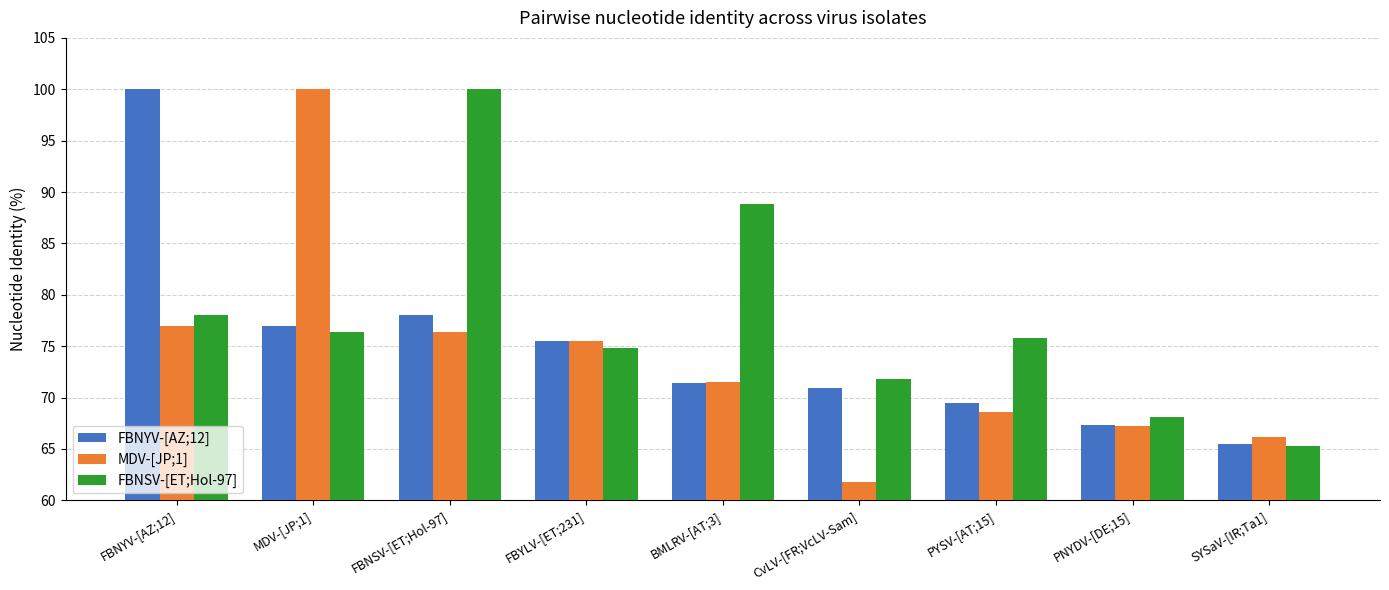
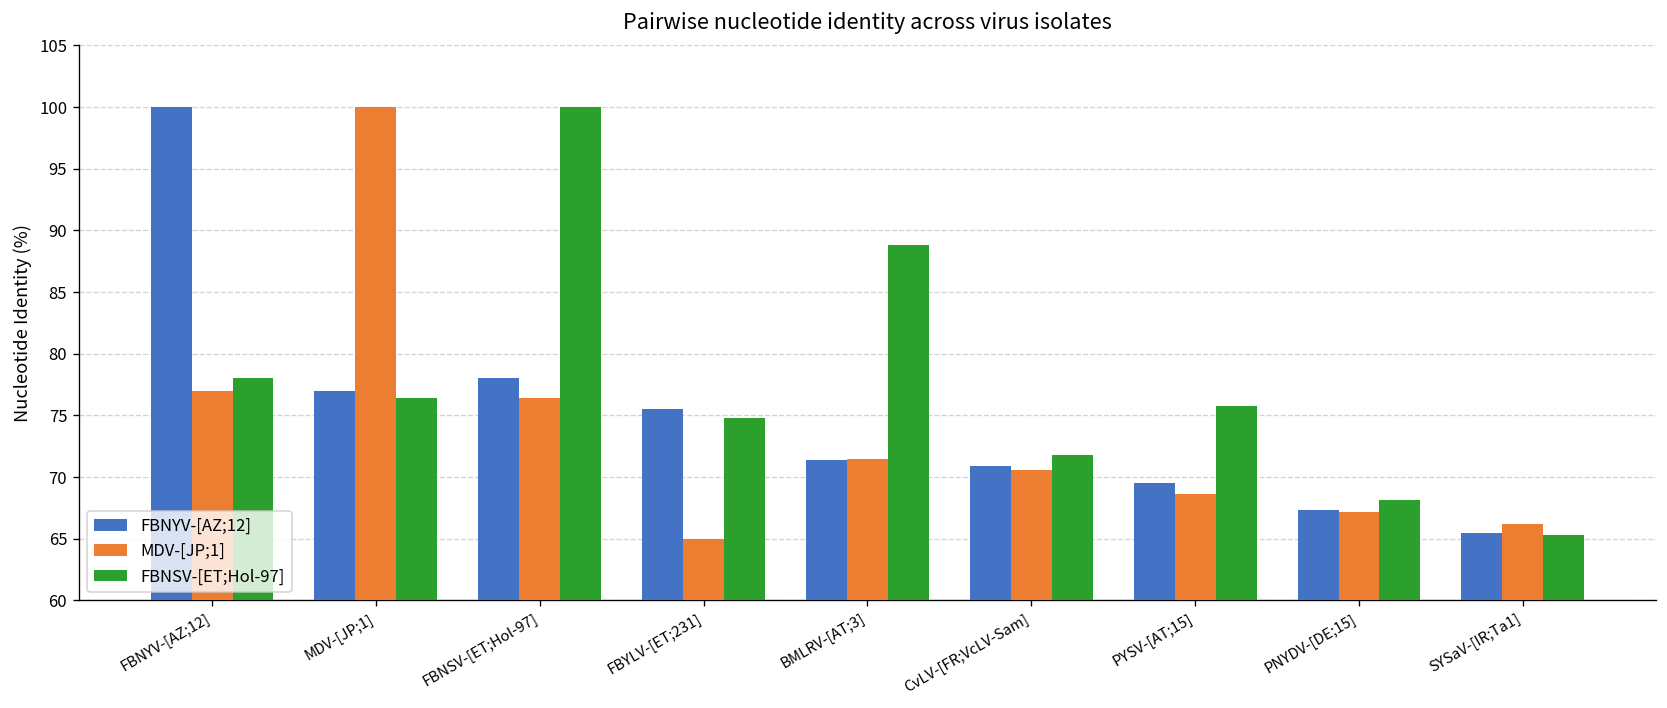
MDV-[JP;1], FBYLV-[ET;231]: 75.5 -> 65.0
MDV-[JP;1], CvLV-[FR;VcLV-Sam]: 61.8 -> 70.6
